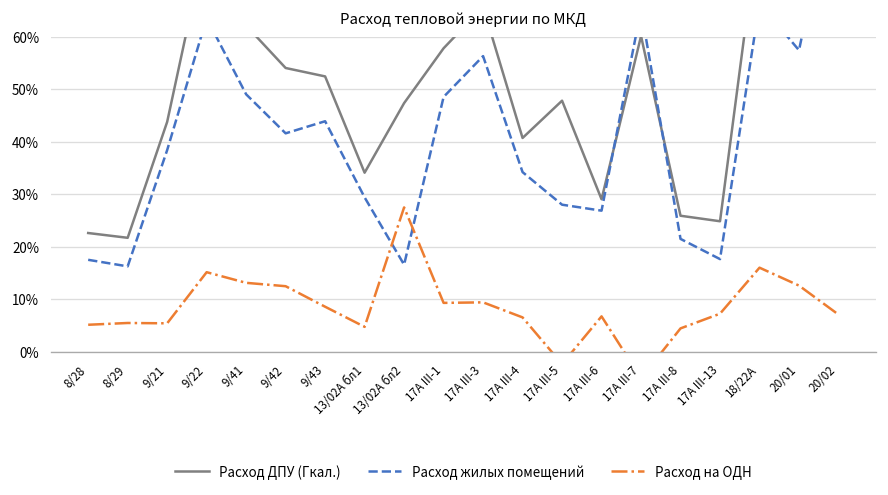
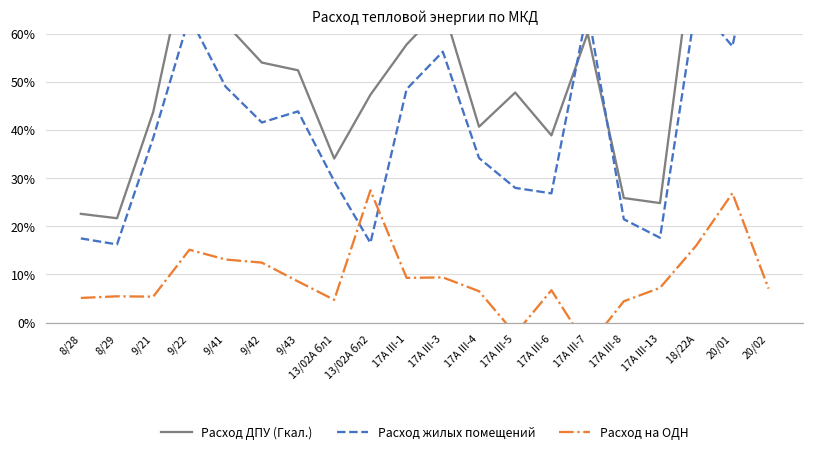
Расход ДПУ (Гкал.), 17А III-6: 29% -> 39%
Расход на ОДН, 20/01: 13% -> 27%
